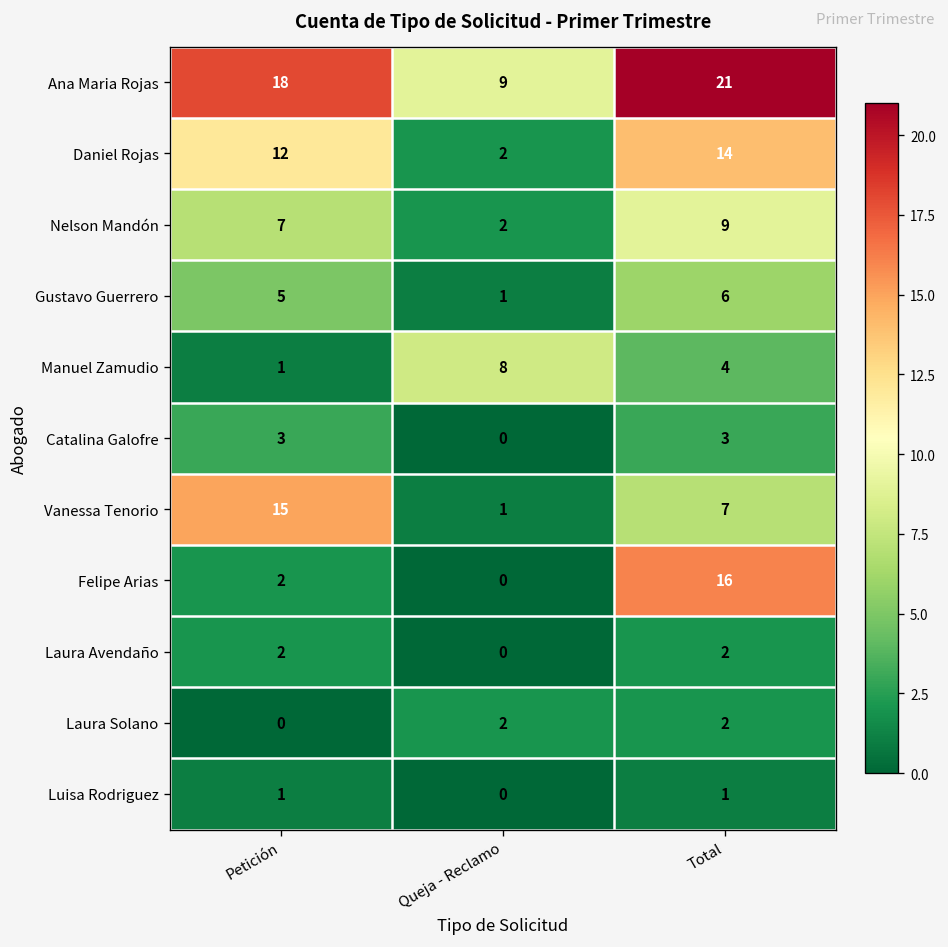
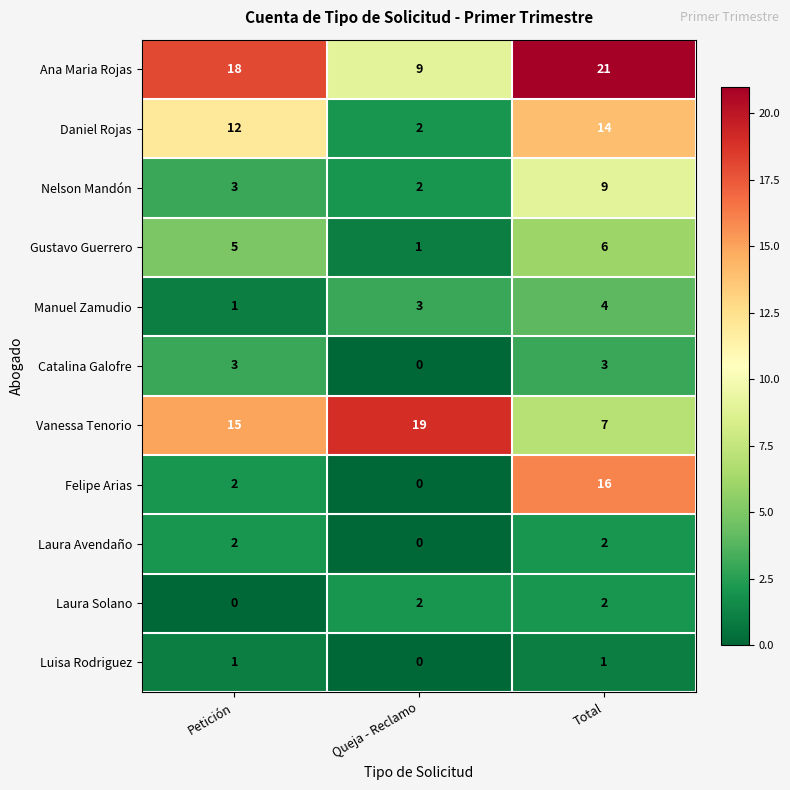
Nelson Mandón, Petición: 7 -> 3
Manuel Zamudio, Queja - Reclamo: 8 -> 3
Vanessa Tenorio, Queja - Reclamo: 1 -> 19
